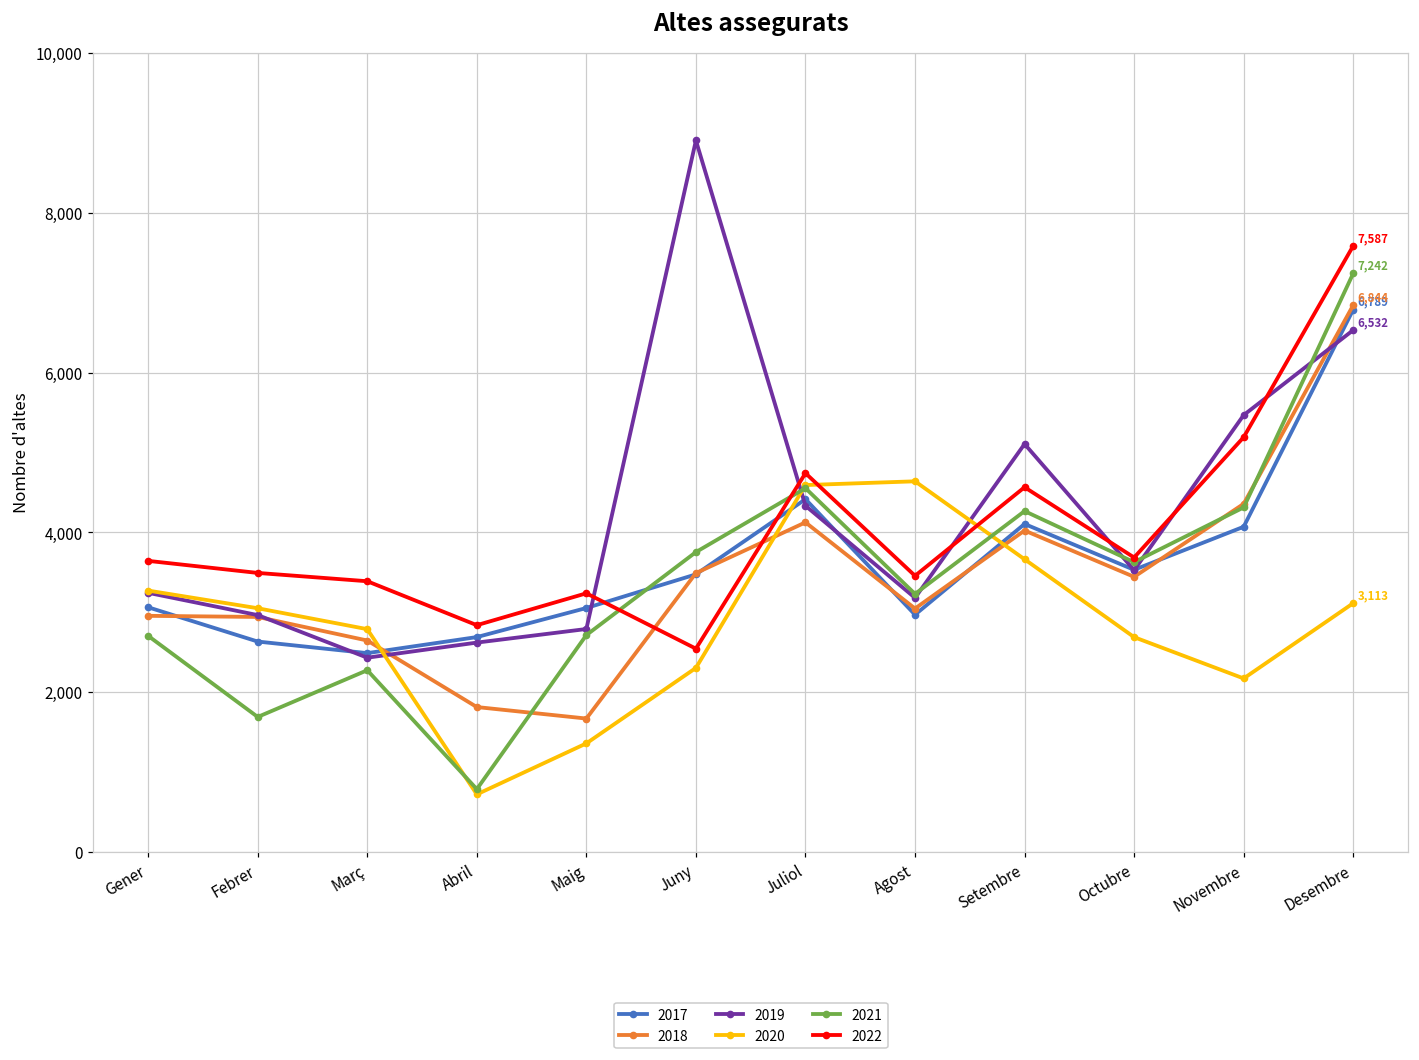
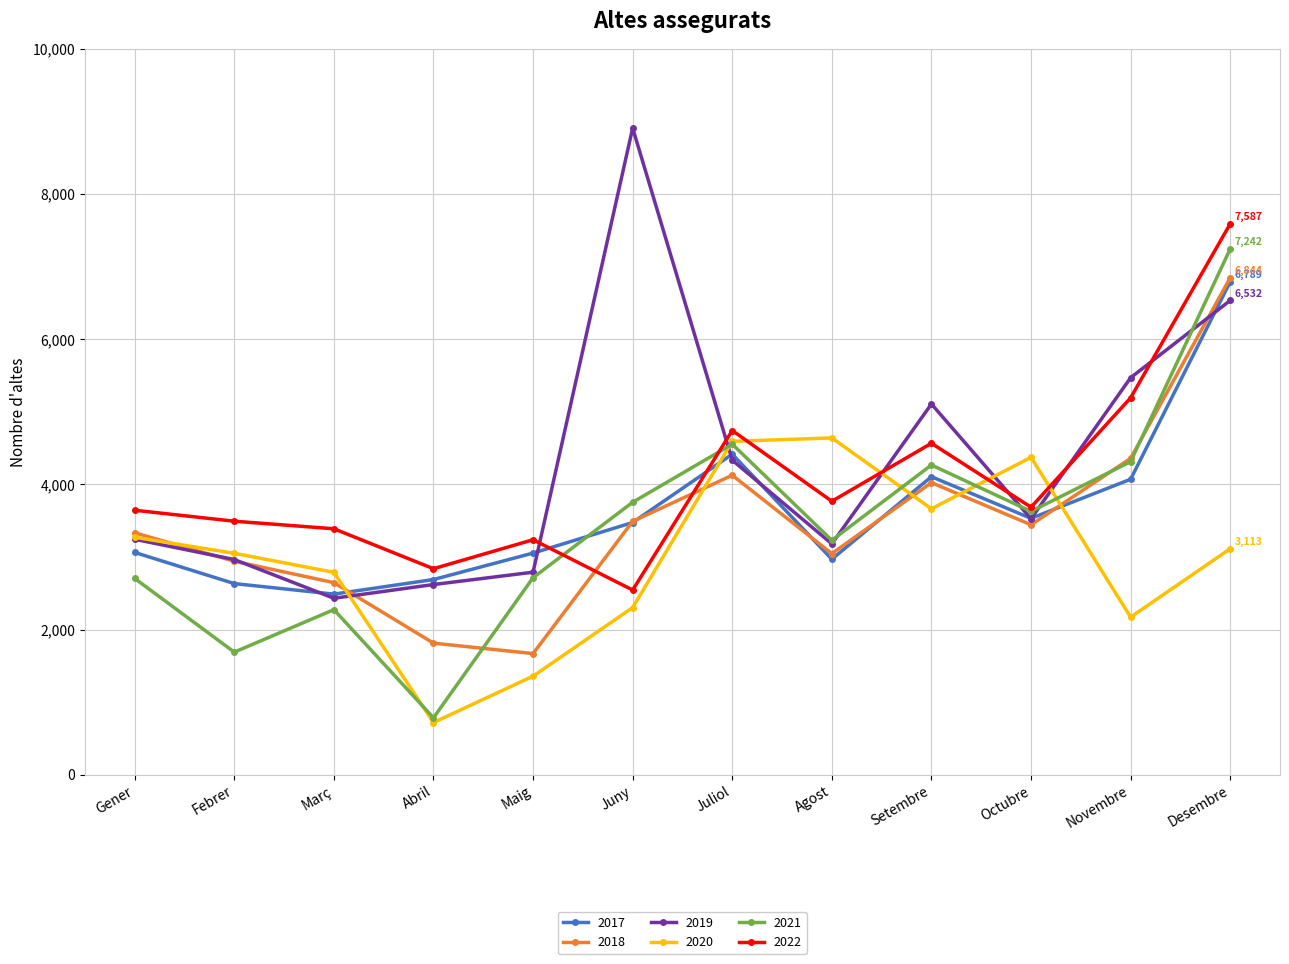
2018, Gener: 3,000 -> 3,300
2022, Agost: 3,500 -> 3,800
2020, Octubre: 2,700 -> 4,400
